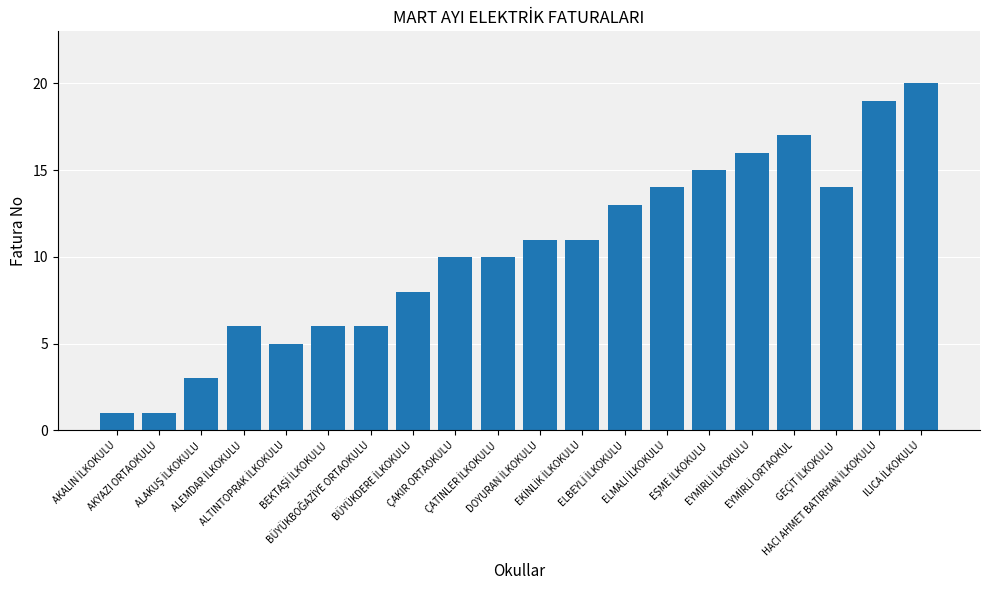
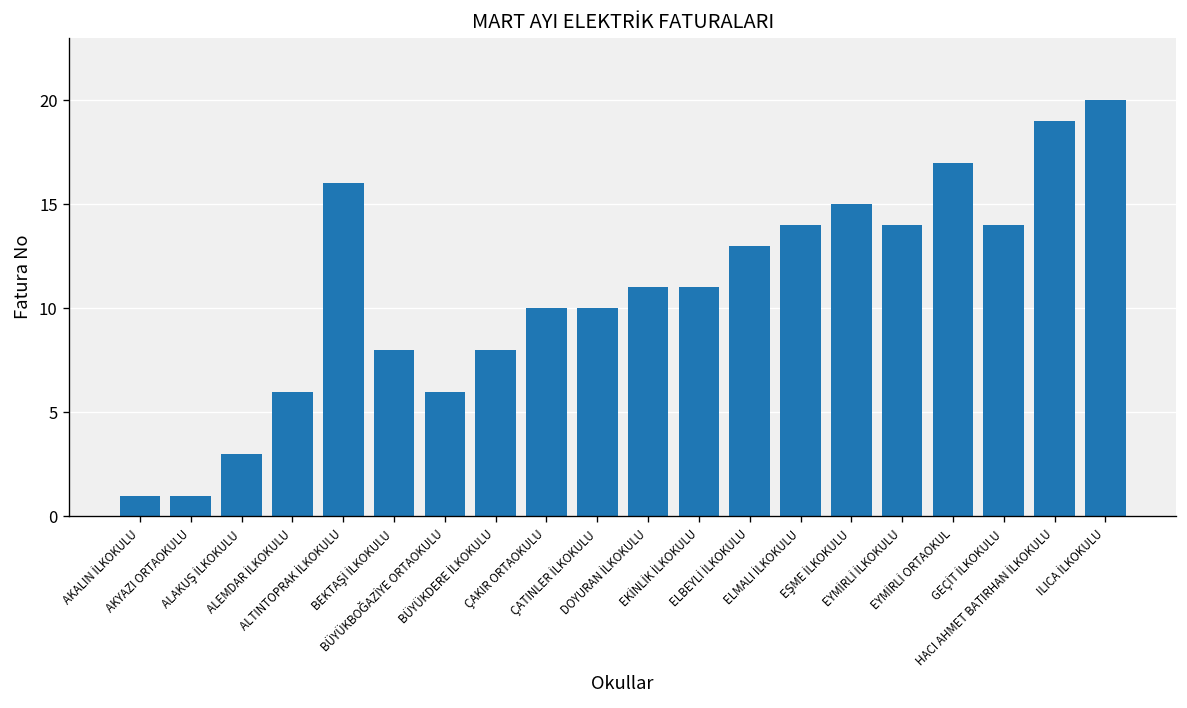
ALTINTOPRAK İLKOKULU: 5 -> 16
BEKTAŞİ İLKOKULU: 6 -> 8
EYMİRLİ İLKOKULU: 16 -> 14
